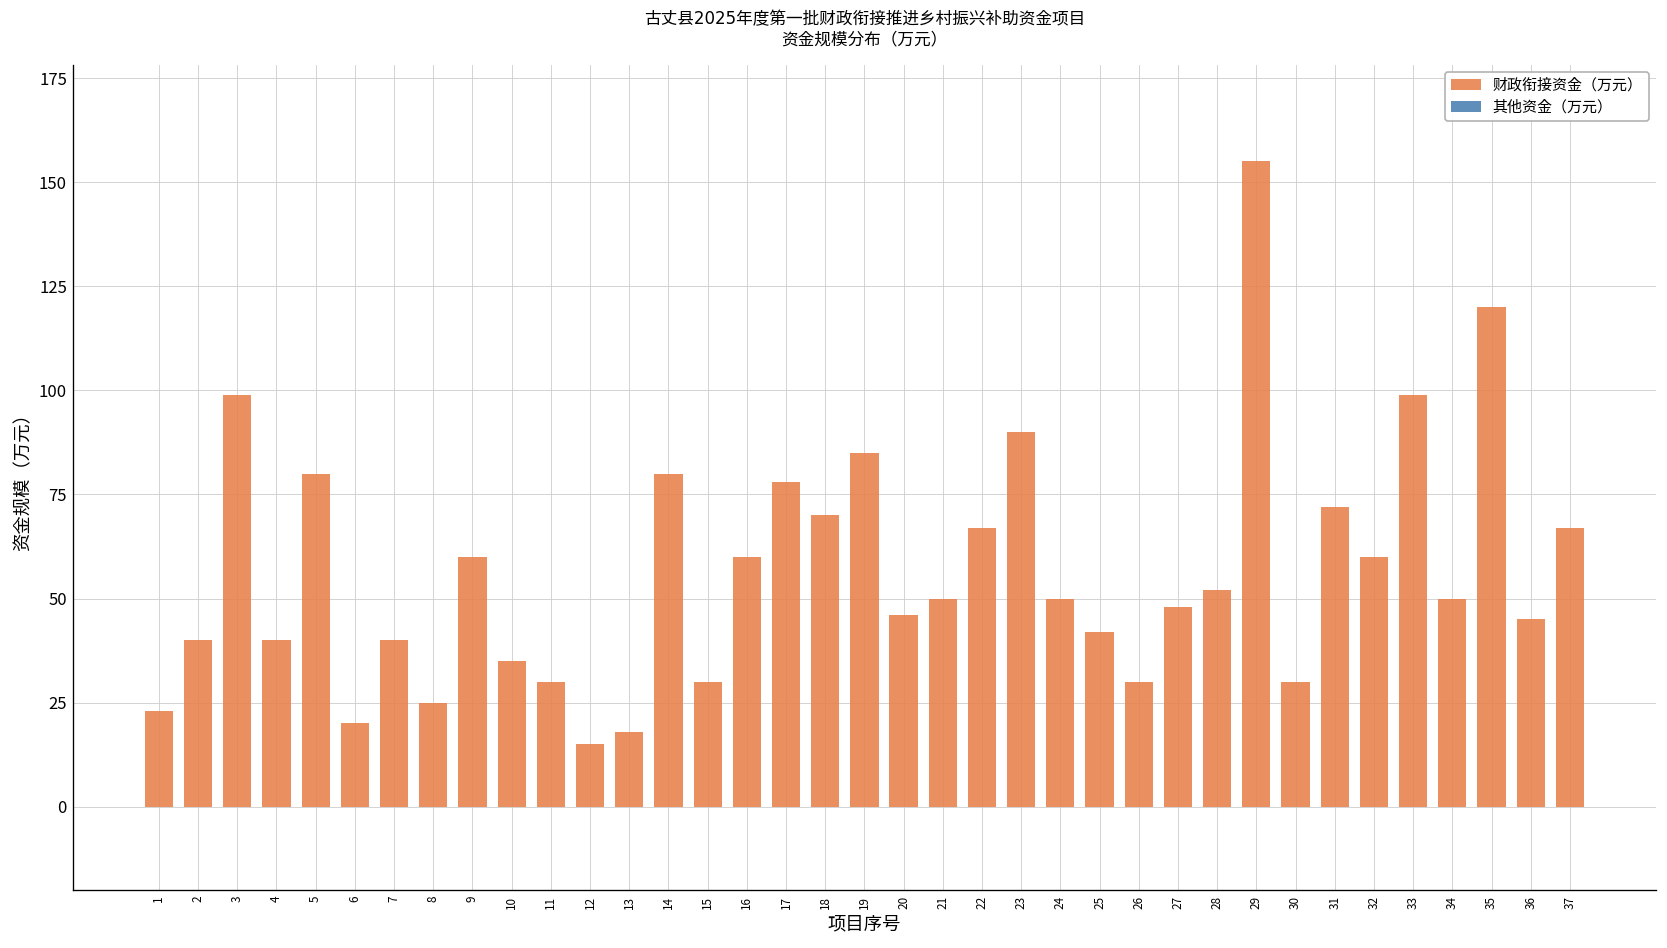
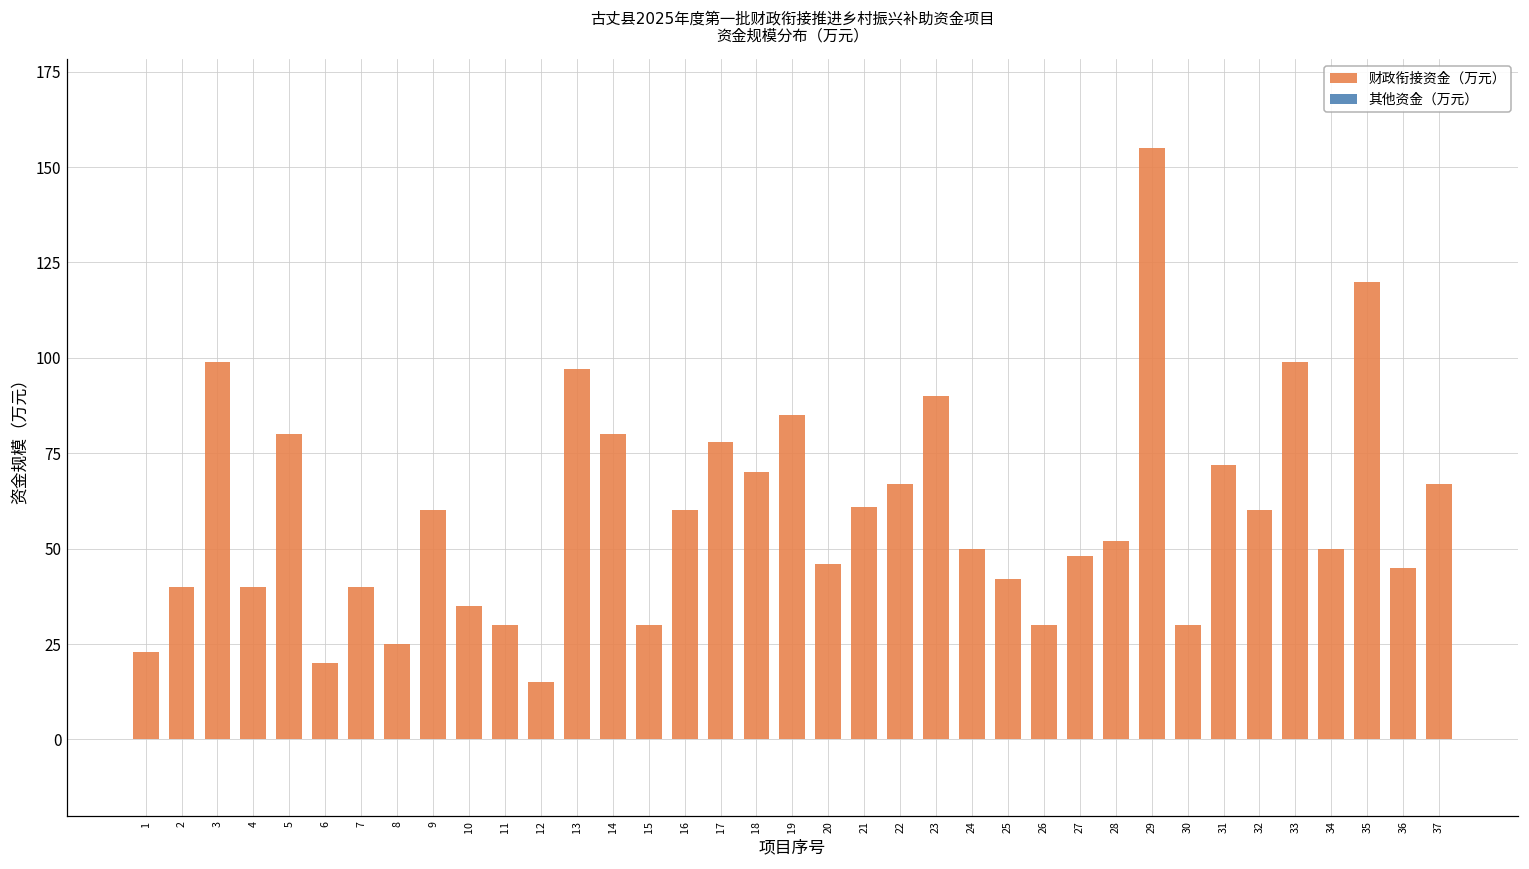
财政衔接资金（万元）, 13: 18 -> 97
财政衔接资金（万元）, 21: 50 -> 61
